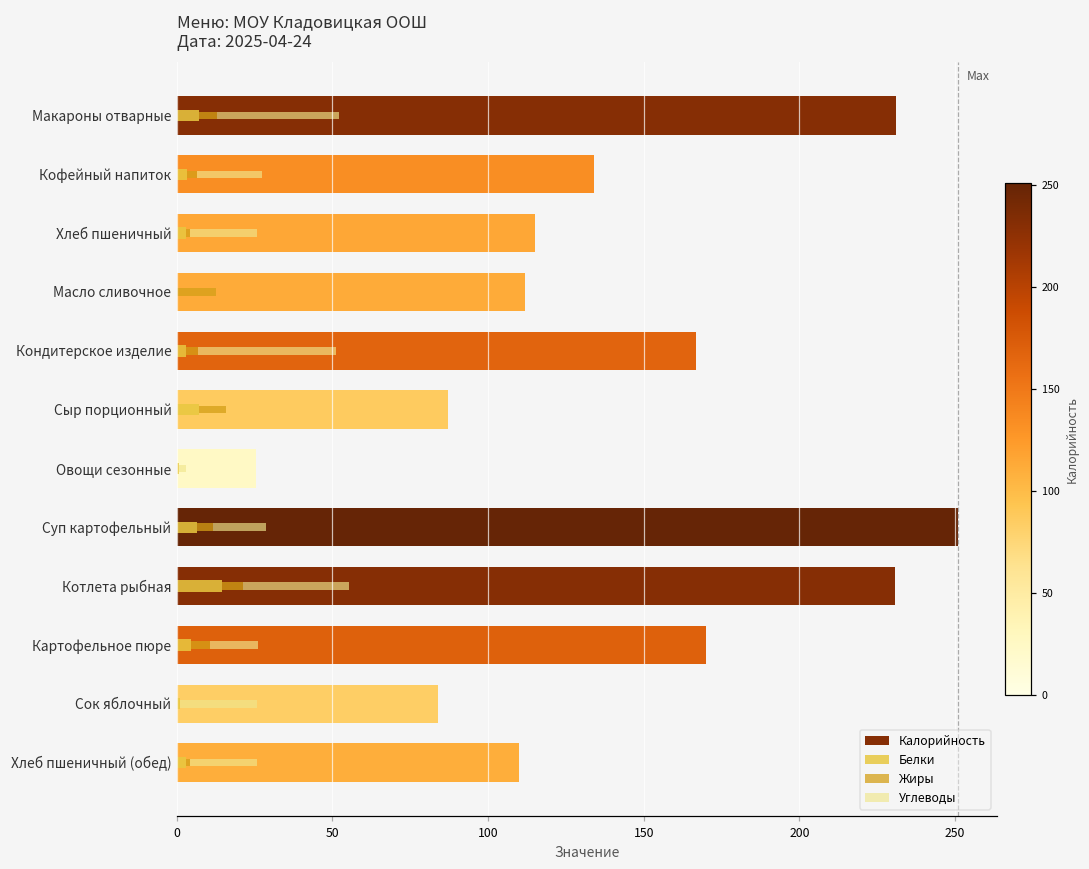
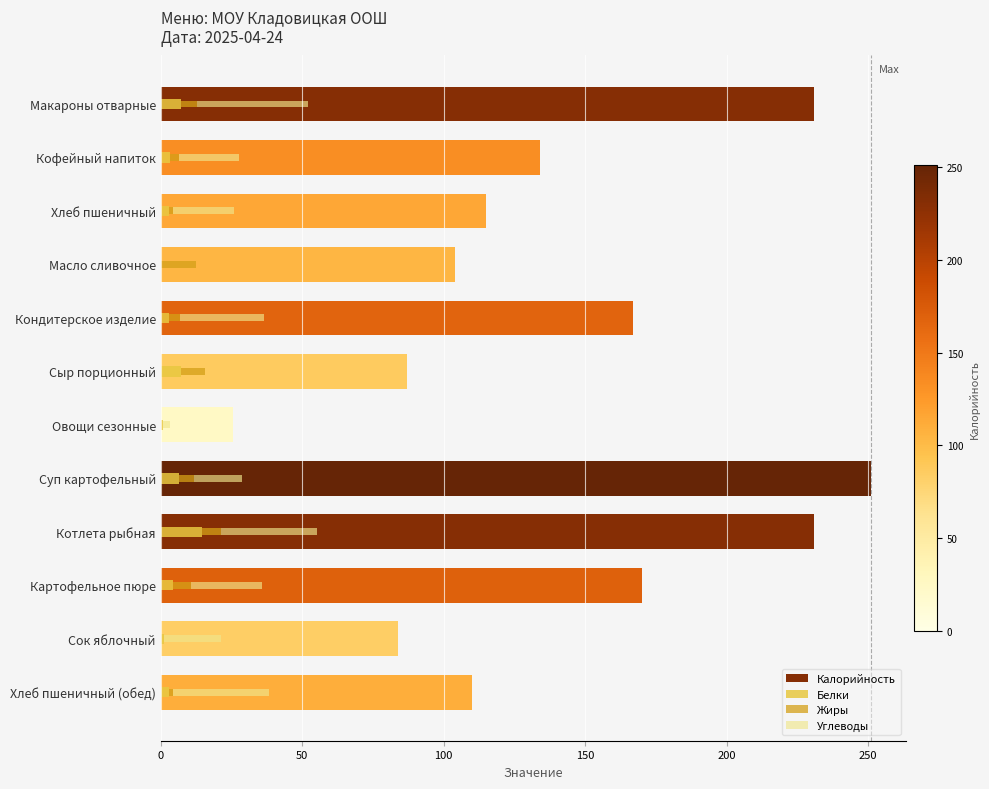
Калорийность, Масло сливочное: 112 -> 104
Углеводы, Кондитерское изделие: 44 -> 30
Углеводы, Картофельное пюре: 16 -> 25
Углеводы, Сок яблочный: 25 -> 20
Углеводы, Хлеб пшеничный (обед): 22 -> 34
